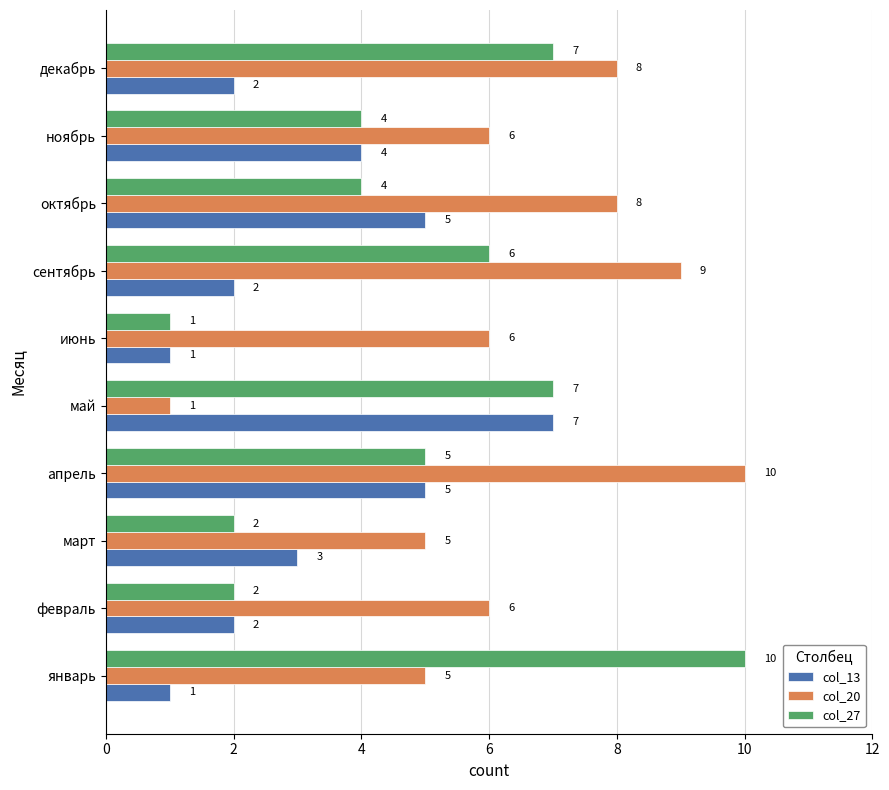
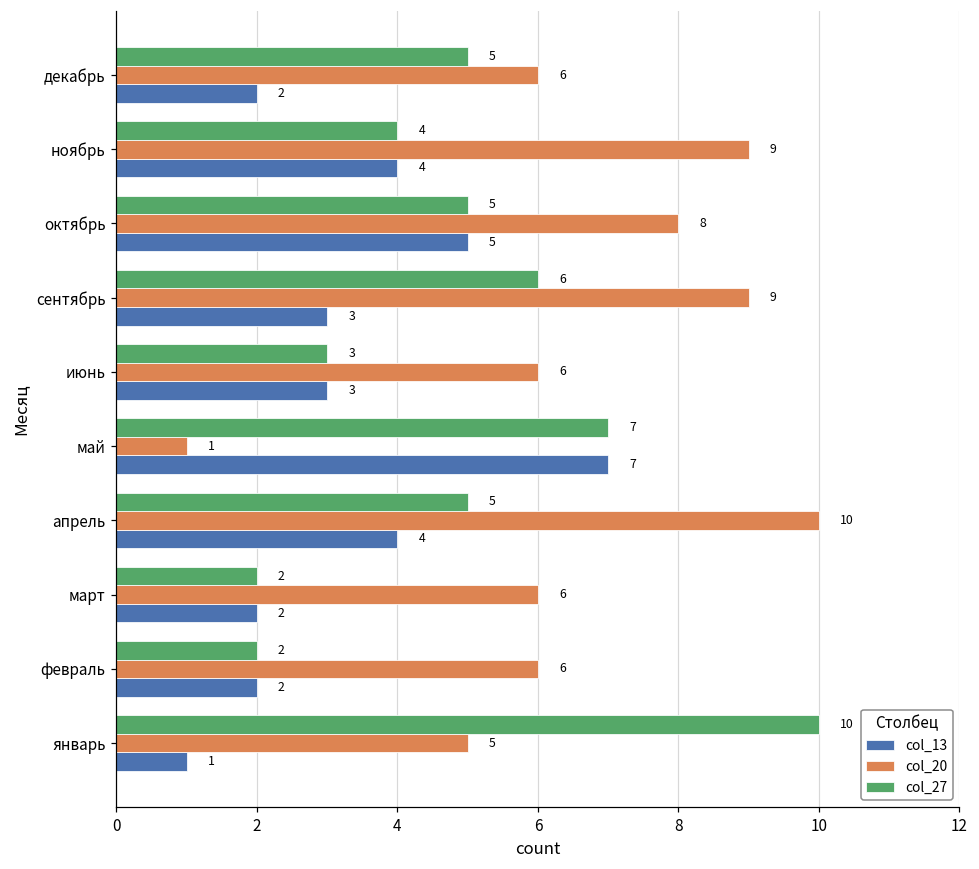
col_27, декабрь: 7 -> 5
col_20, декабрь: 8 -> 6
col_20, ноябрь: 6 -> 9
col_27, октябрь: 4 -> 5
col_13, сентябрь: 2 -> 3
col_27, июнь: 1 -> 3
col_13, июнь: 1 -> 3
col_13, апрель: 5 -> 4
col_20, март: 5 -> 6
col_13, март: 3 -> 2
